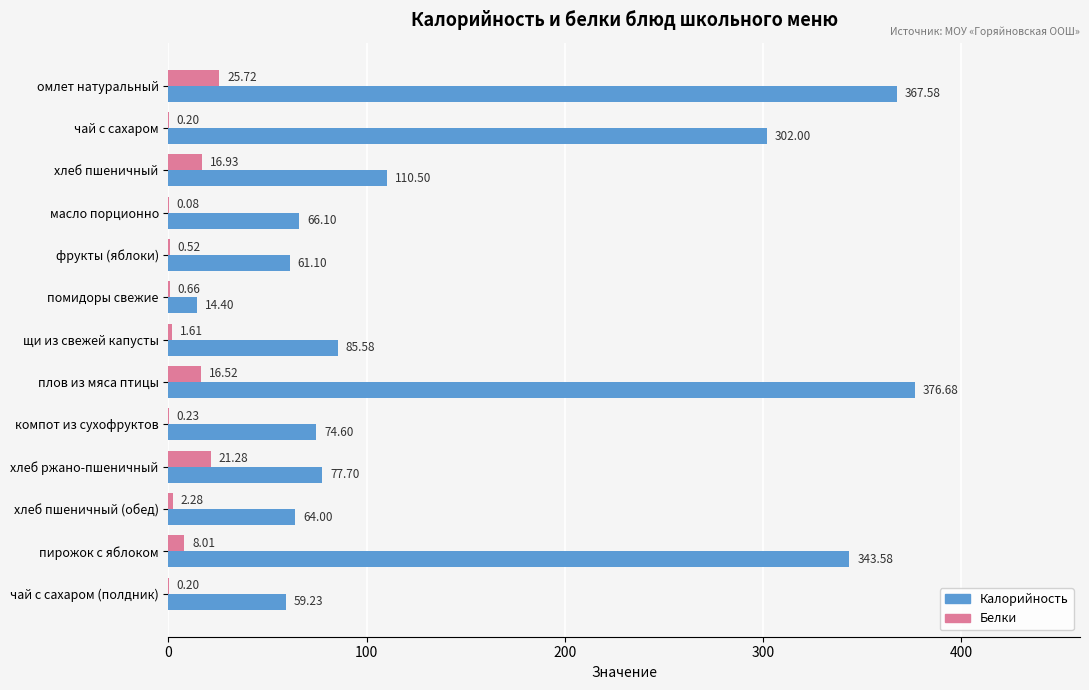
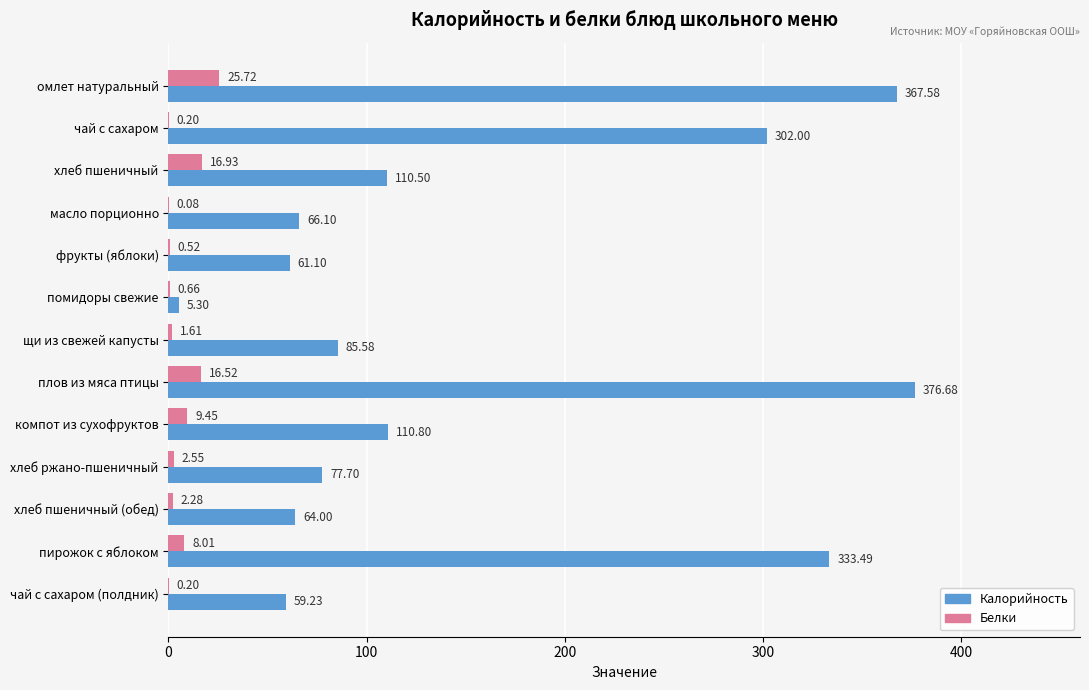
Калорийность, помидоры свежие: 14.40 -> 5.30
Белки, компот из сухофруктов: 0.23 -> 9.45
Калорийность, компот из сухофруктов: 74.60 -> 110.80
Белки, хлеб ржано-пшеничный: 21.28 -> 2.55
Калорийность, пирожок с яблоком: 343.58 -> 333.49
